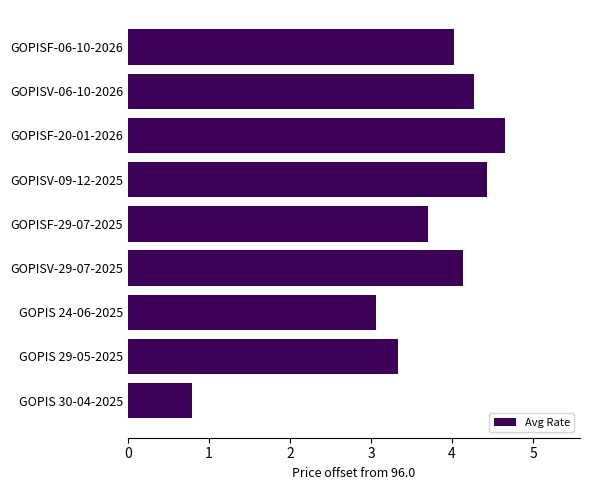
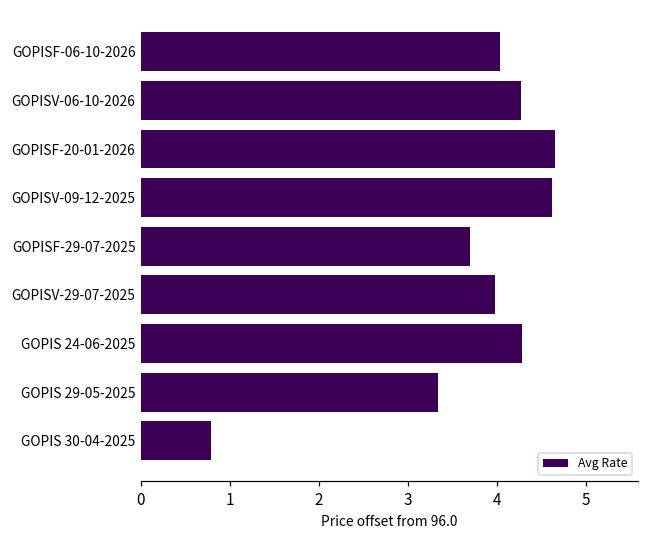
GOPISV-09-12-2025: 4.4 -> 4.6
GOPISV-29-07-2025: 4.1 -> 4.0
GOPIS 24-06-2025: 3.1 -> 4.3
